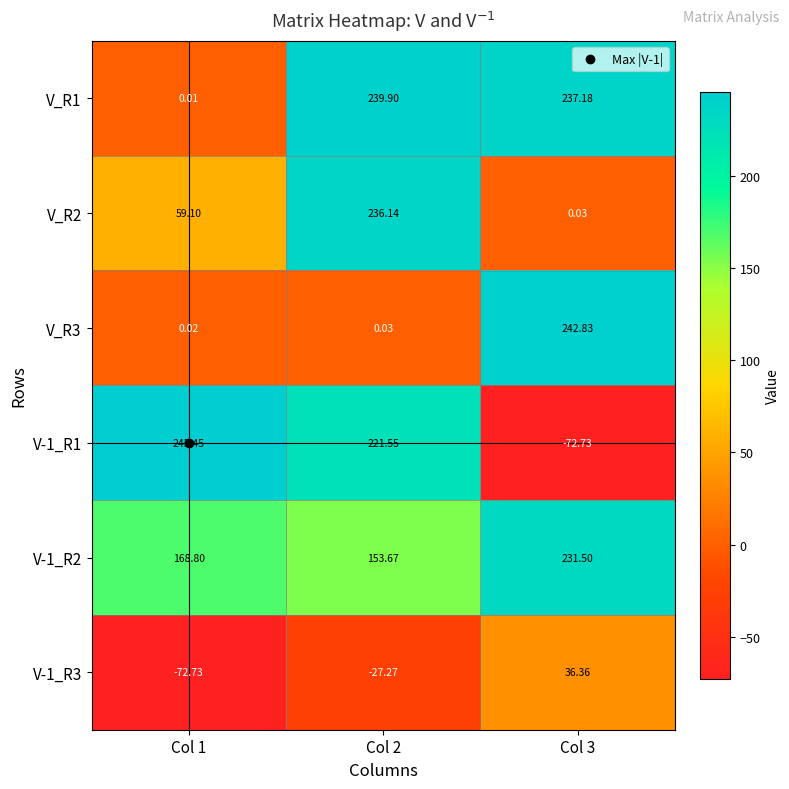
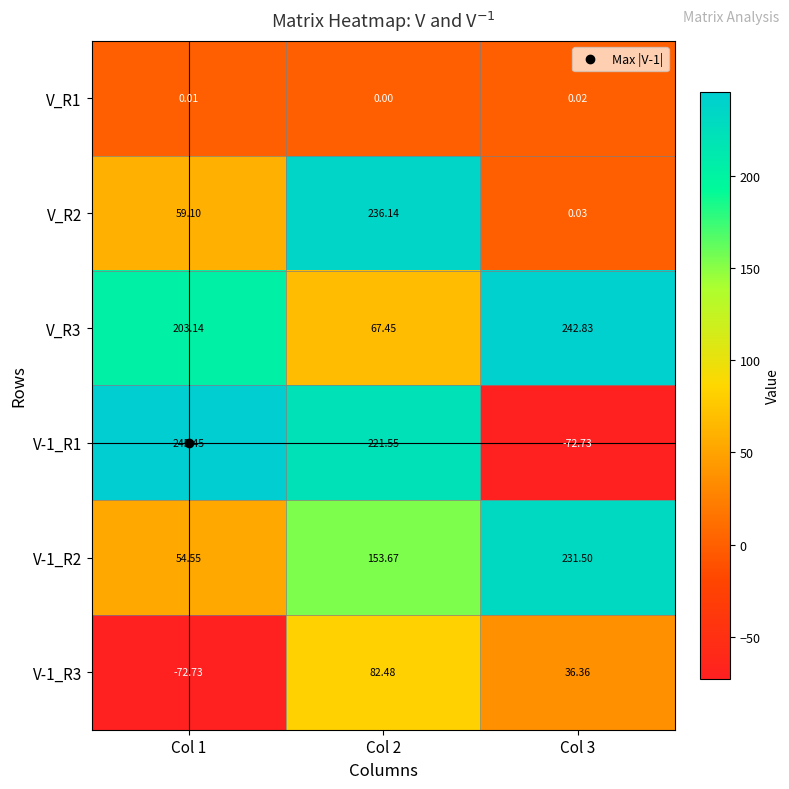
V_R1, Col 2: 239.90 -> 0.00
V_R1, Col 3: 237.18 -> 0.02
V_R3, Col 1: 0.02 -> 203.14
V_R3, Col 2: 0.03 -> 67.45
V-1_R2, Col 1: 168.80 -> 54.55
V-1_R3, Col 2: -27.27 -> 82.48
